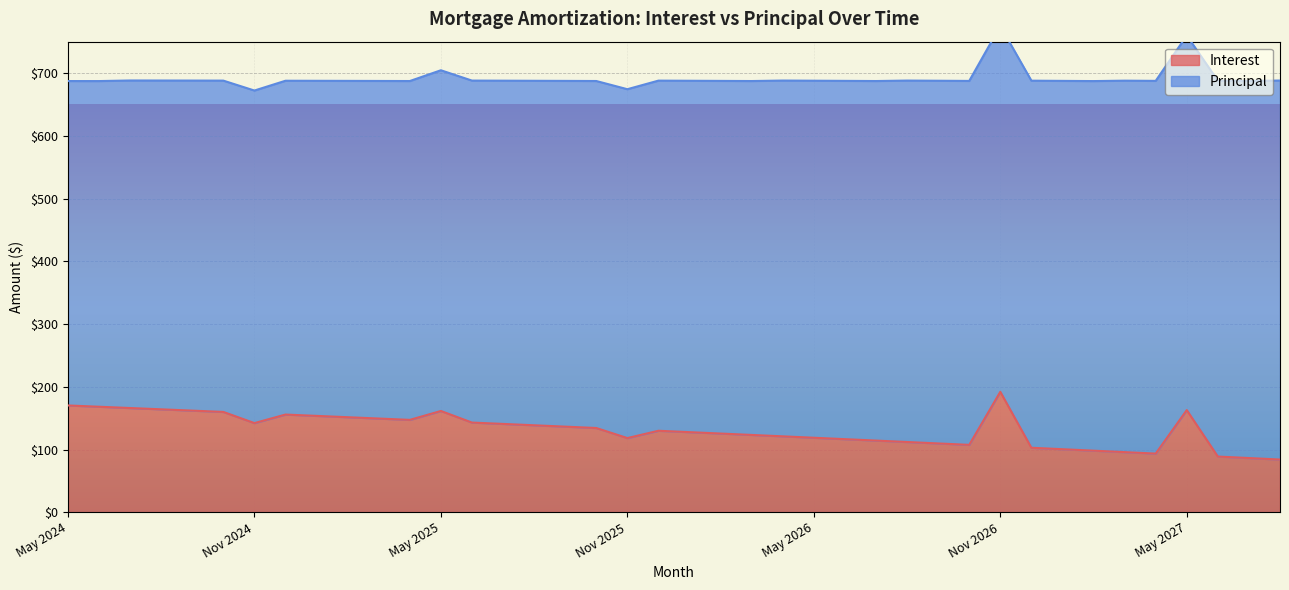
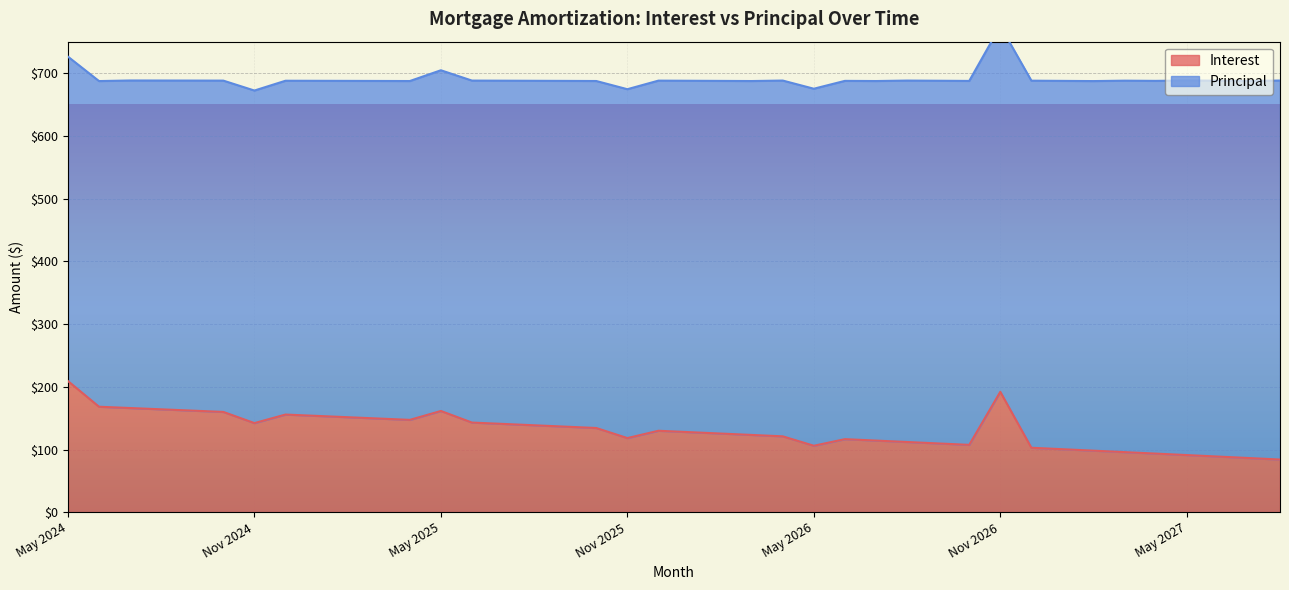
Interest, May 2024: $170 -> $210
Interest, May 2026: $120 -> $110
Interest, May 2027: $160 -> $90
